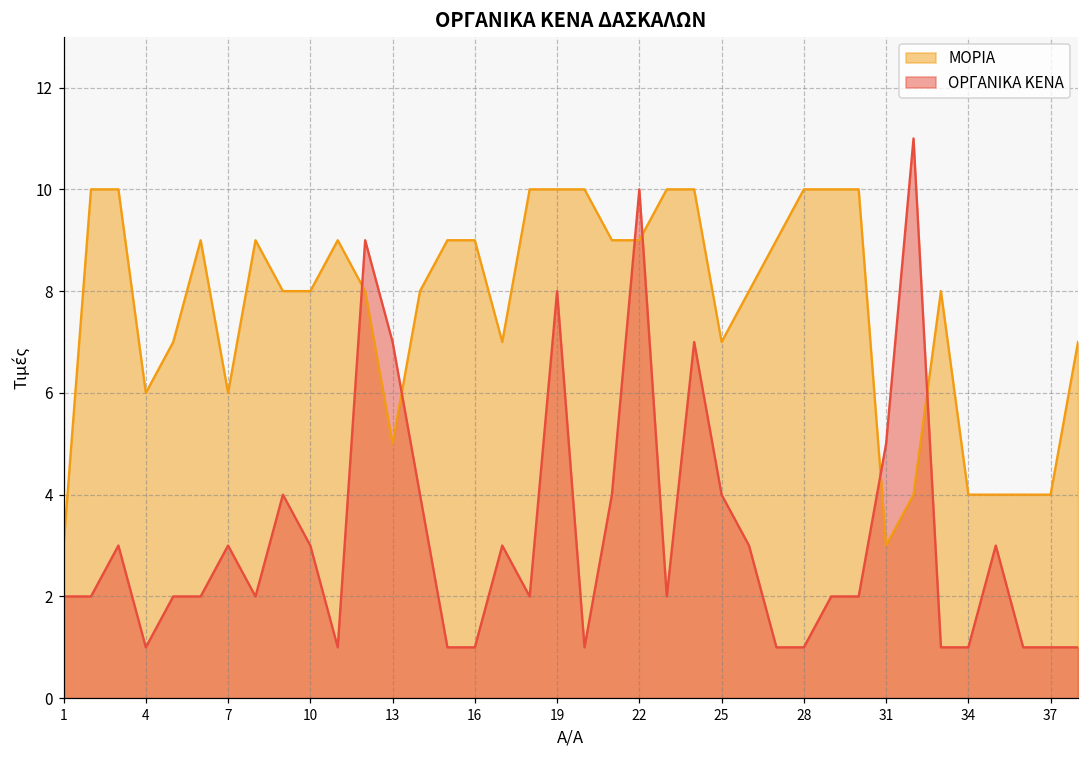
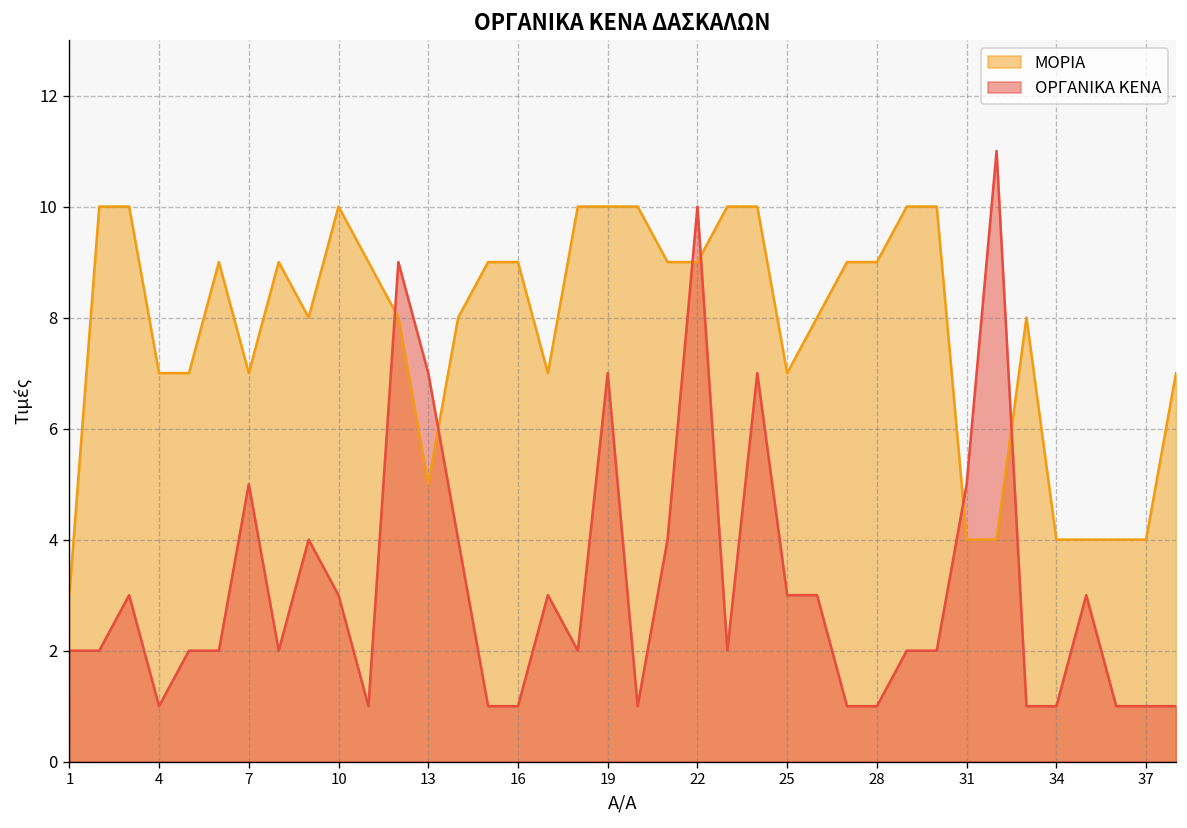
ΜΟΡΙΑ, 4: 6 -> 7
ΜΟΡΙΑ, 7: 6 -> 7
ΟΡΓΑΝΙΚΑ ΚΕΝΑ, 7: 3 -> 5
ΜΟΡΙΑ, 10: 8 -> 10
ΟΡΓΑΝΙΚΑ ΚΕΝΑ, 19: 8 -> 7
ΟΡΓΑΝΙΚΑ ΚΕΝΑ, 25: 4 -> 3
ΜΟΡΙΑ, 28: 10 -> 9
ΜΟΡΙΑ, 31: 3 -> 4
